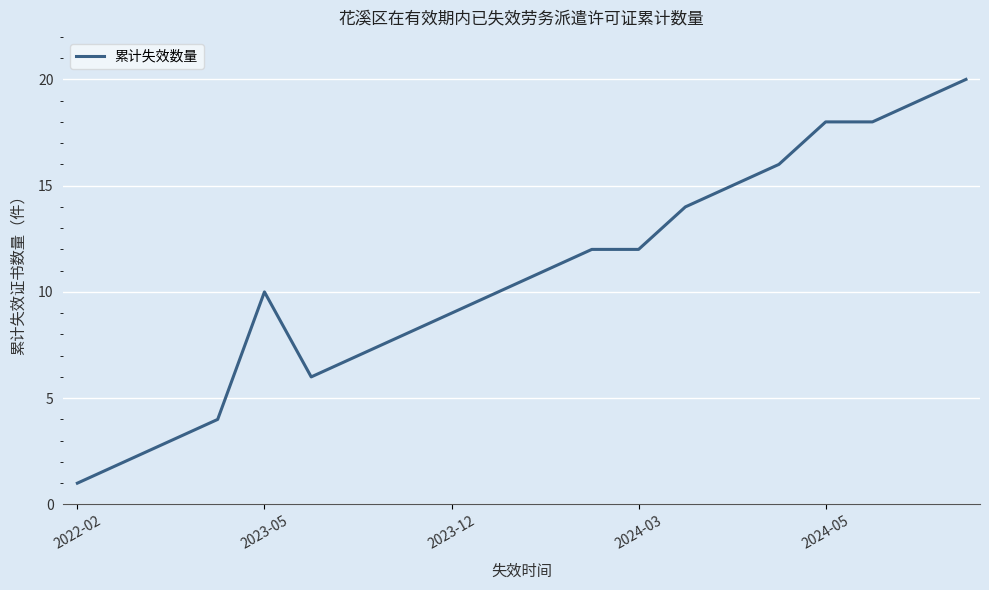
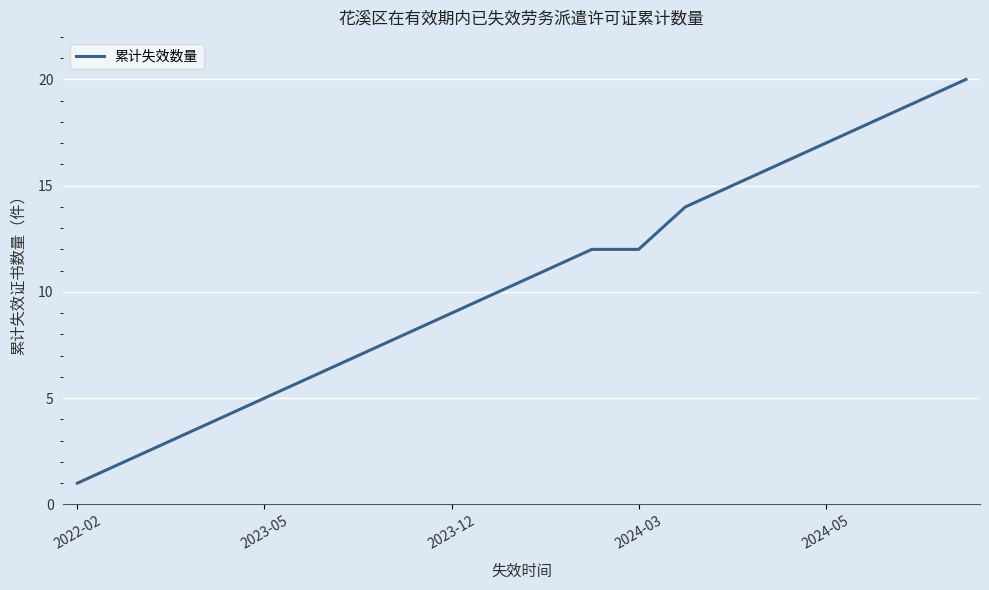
2023-05: 10 -> 5
2024-05: 18 -> 17
